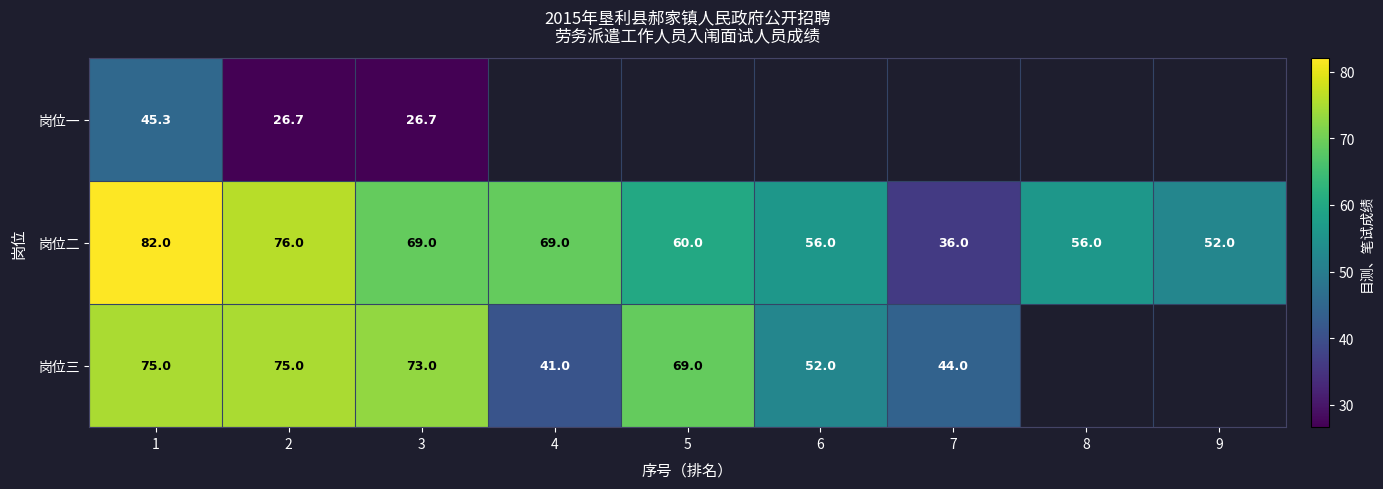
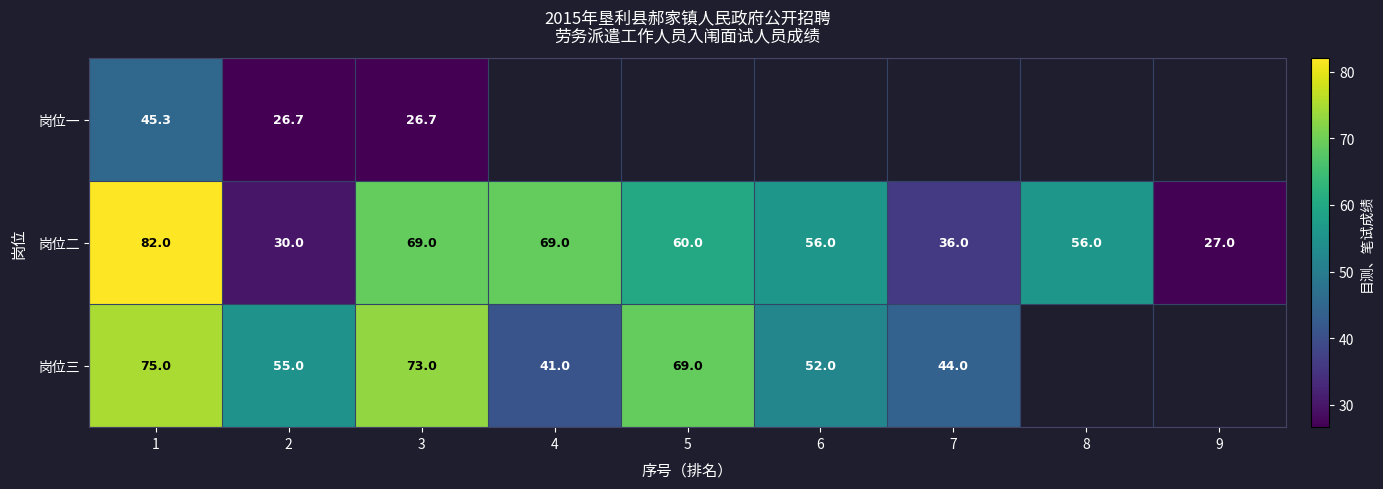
岗位二, 2: 76.0 -> 30.0
岗位二, 9: 52.0 -> 27.0
岗位三, 2: 75.0 -> 55.0
